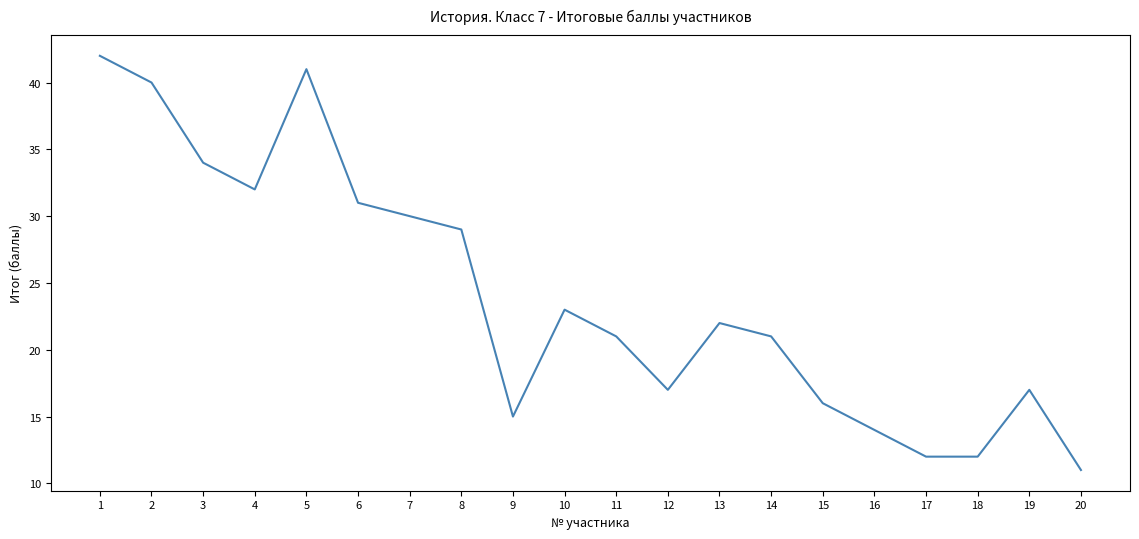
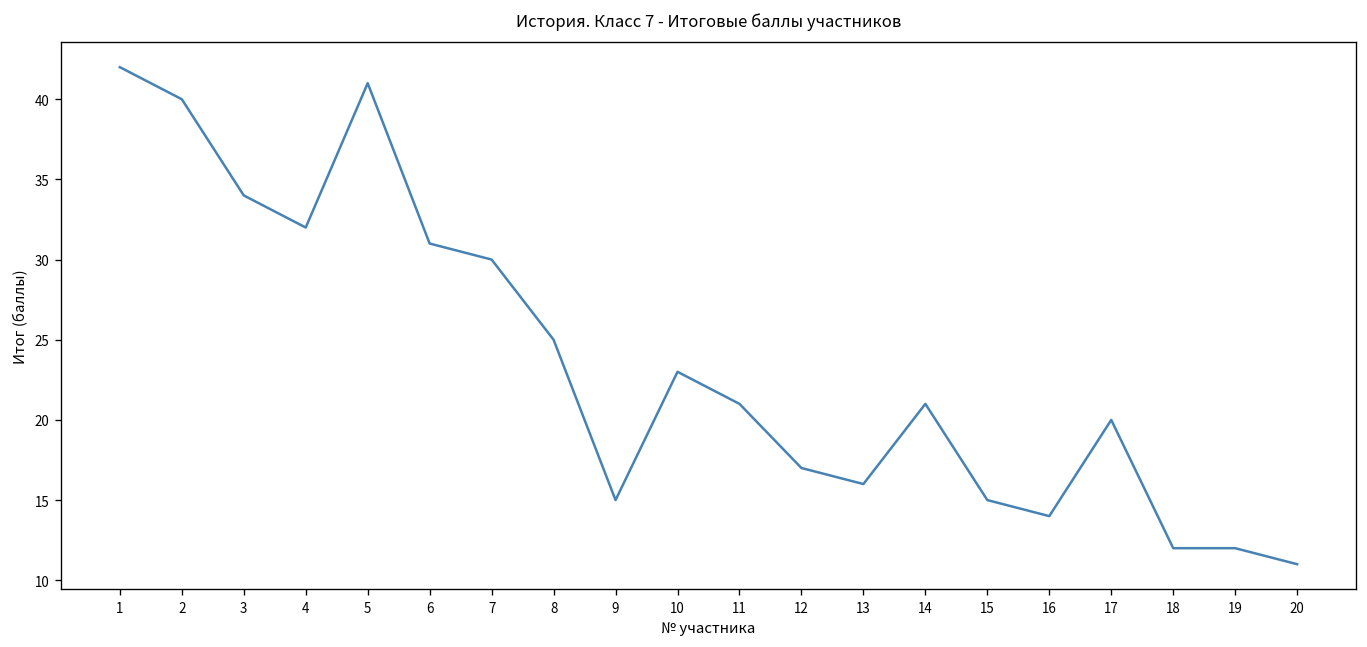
8: 29 -> 25
13: 22 -> 16
15: 16 -> 15
17: 12 -> 20
19: 17 -> 12
